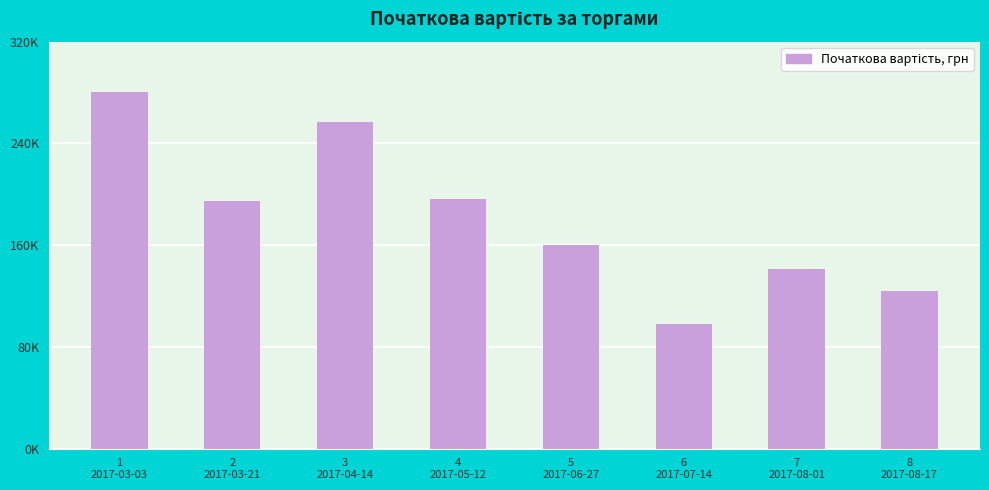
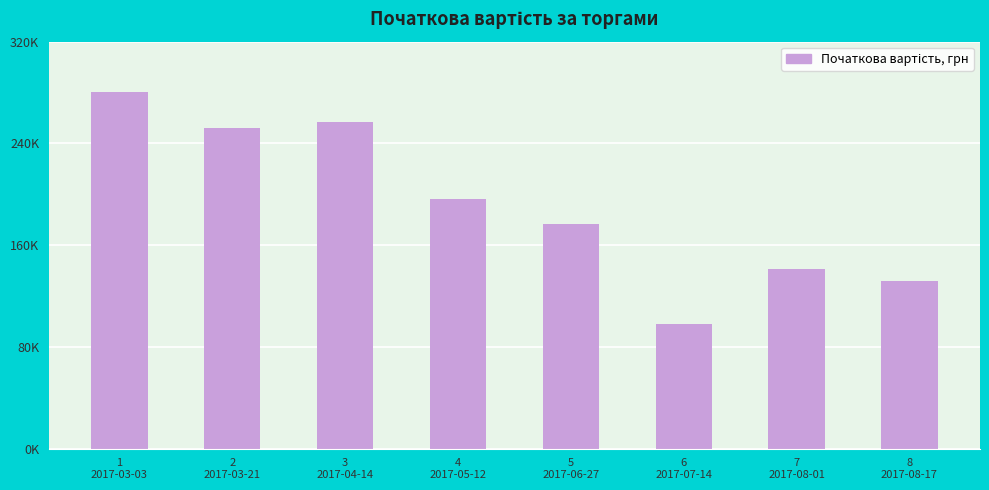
2 2017-03-21: 194000 -> 252000
5 2017-06-27: 160000 -> 177000
8 2017-08-17: 124000 -> 132000
